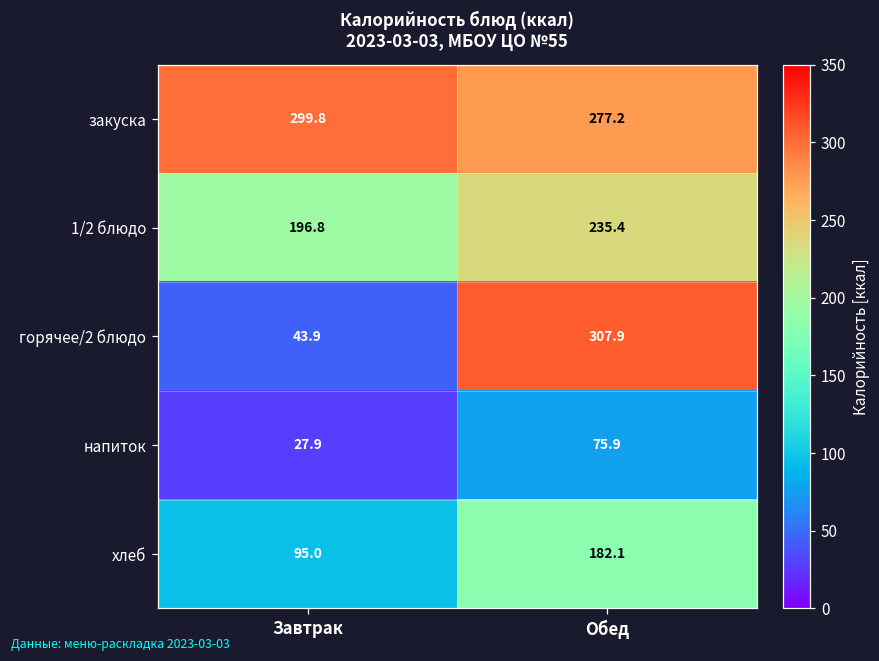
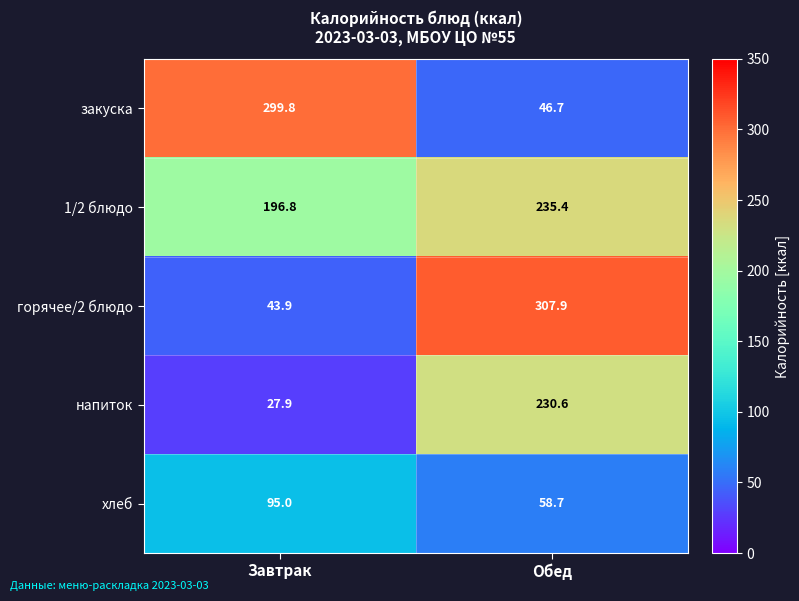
закуска, Обед: 277.2 -> 46.7
напиток, Обед: 75.9 -> 230.6
хлеб, Обед: 182.1 -> 58.7
